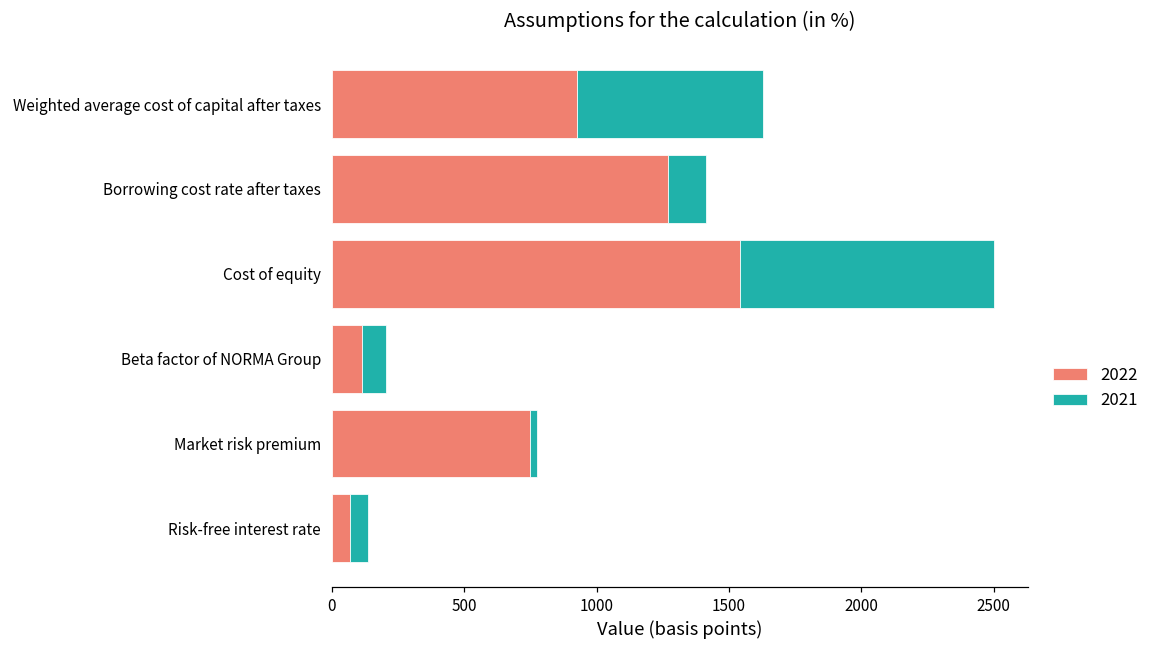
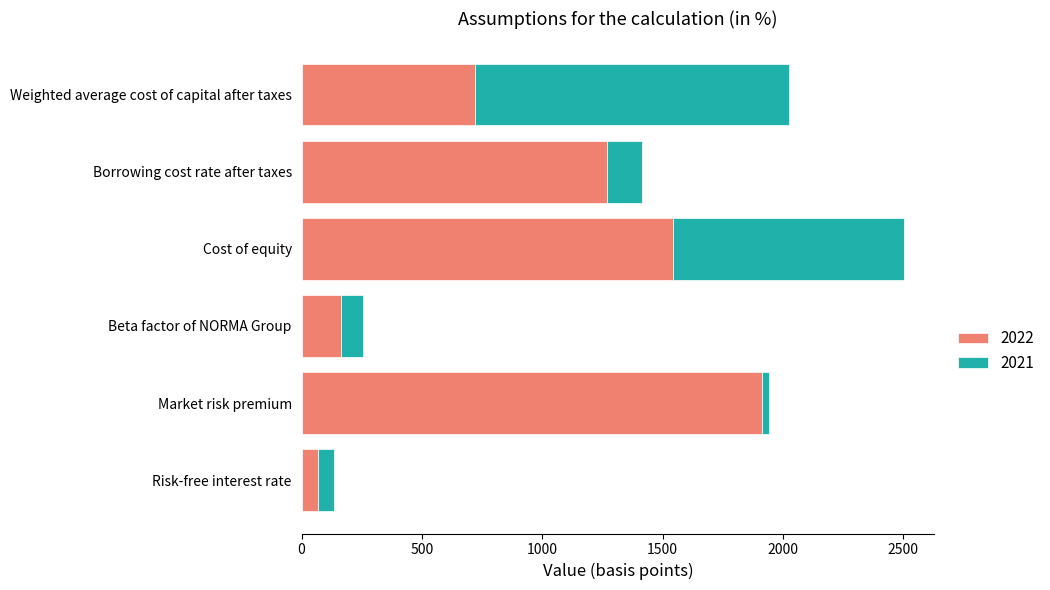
2022, Weighted average cost of capital after taxes: 930 -> 720
2021, Weighted average cost of capital after taxes: 700 -> 1310
2022, Beta factor of NORMA Group: 120 -> 170
2022, Market risk premium: 750 -> 1910
